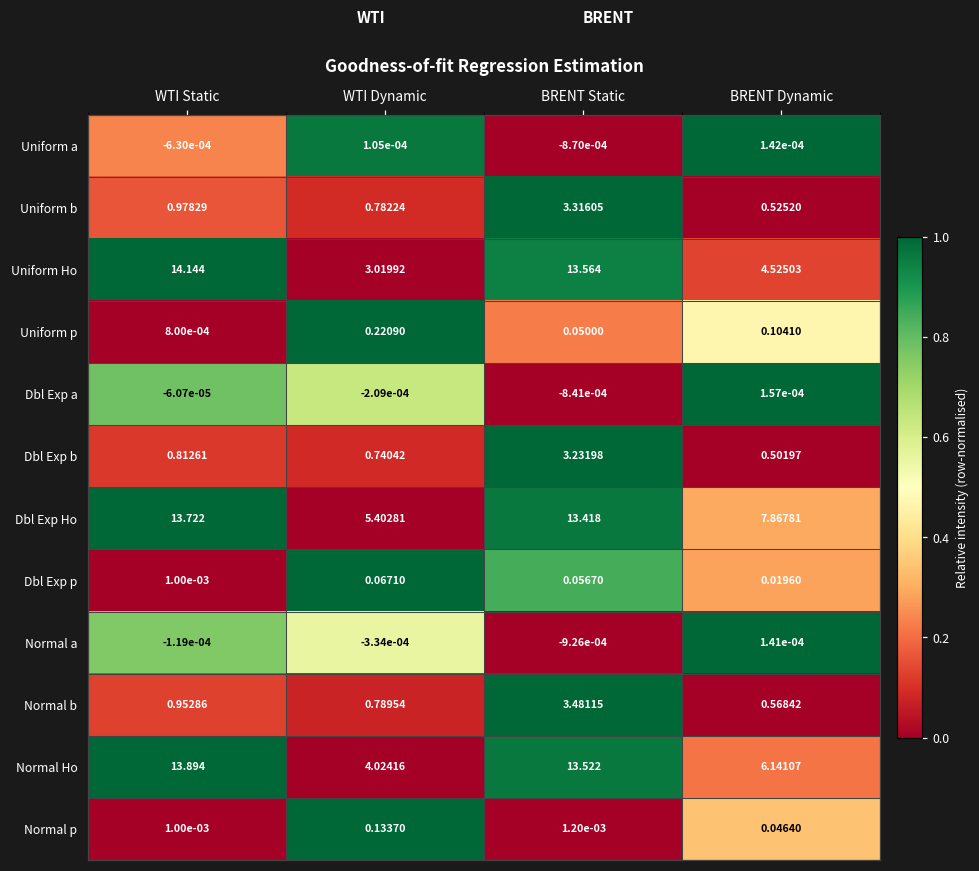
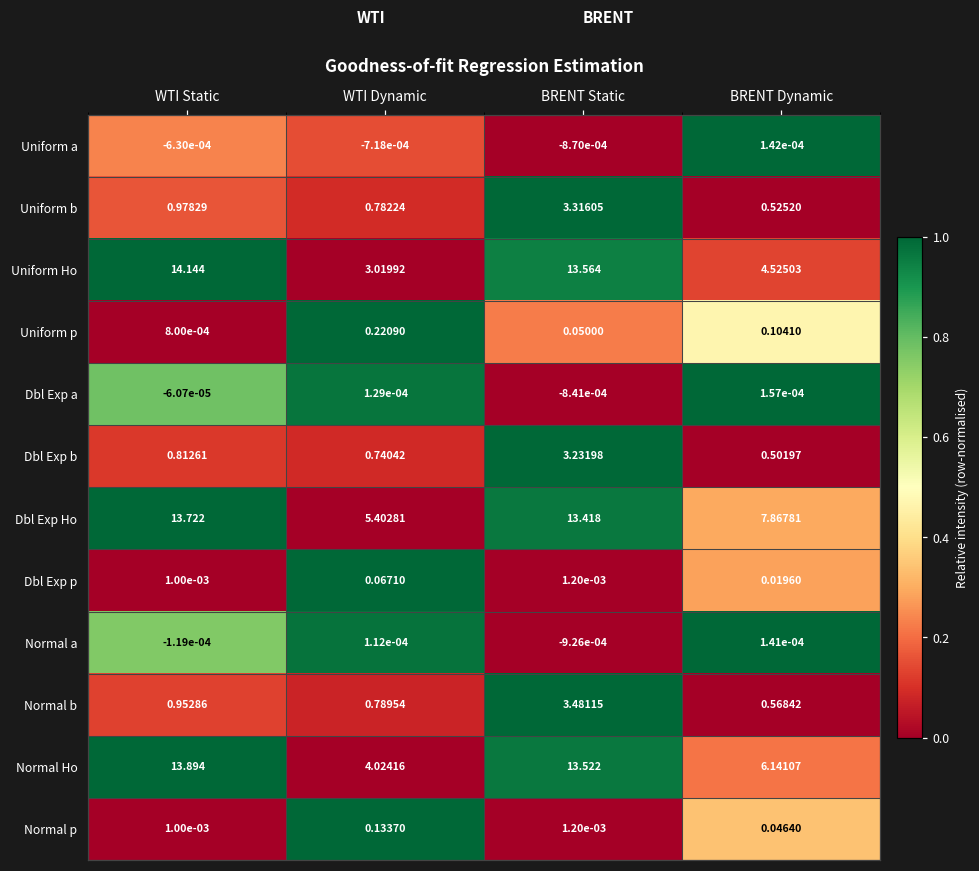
Uniform a, WTI Dynamic: 1.05e-04 -> -7.18e-04
Dbl Exp a, WTI Dynamic: -2.09e-04 -> 1.29e-04
Dbl Exp p, BRENT Static: 0.05670 -> 1.20e-03
Normal a, WTI Dynamic: -3.34e-04 -> 1.12e-04
